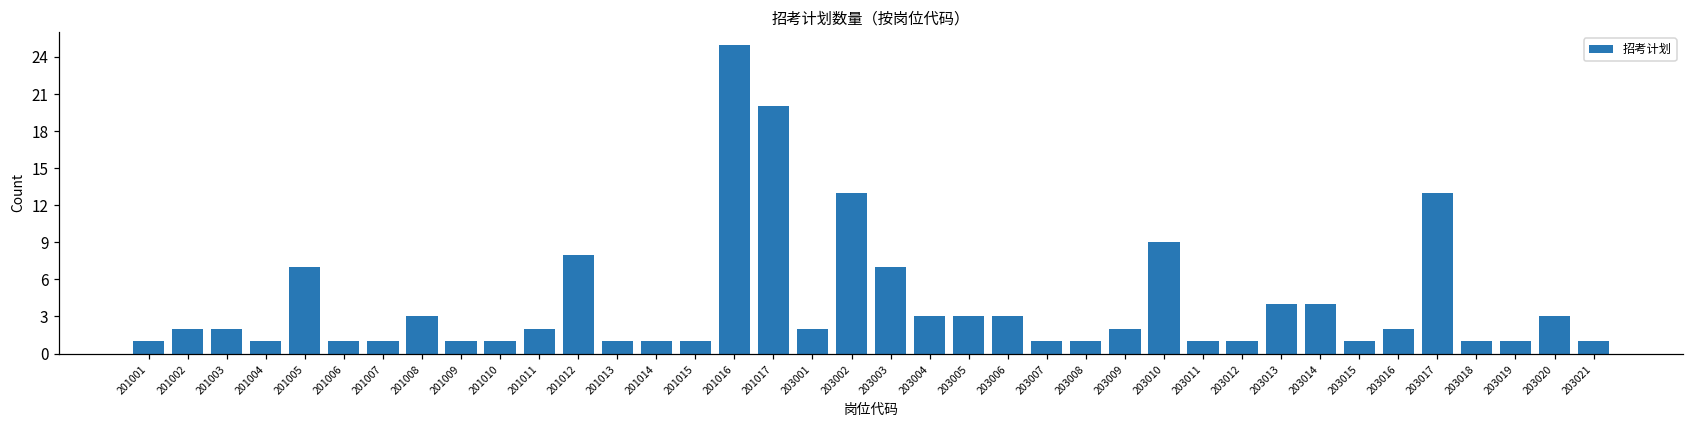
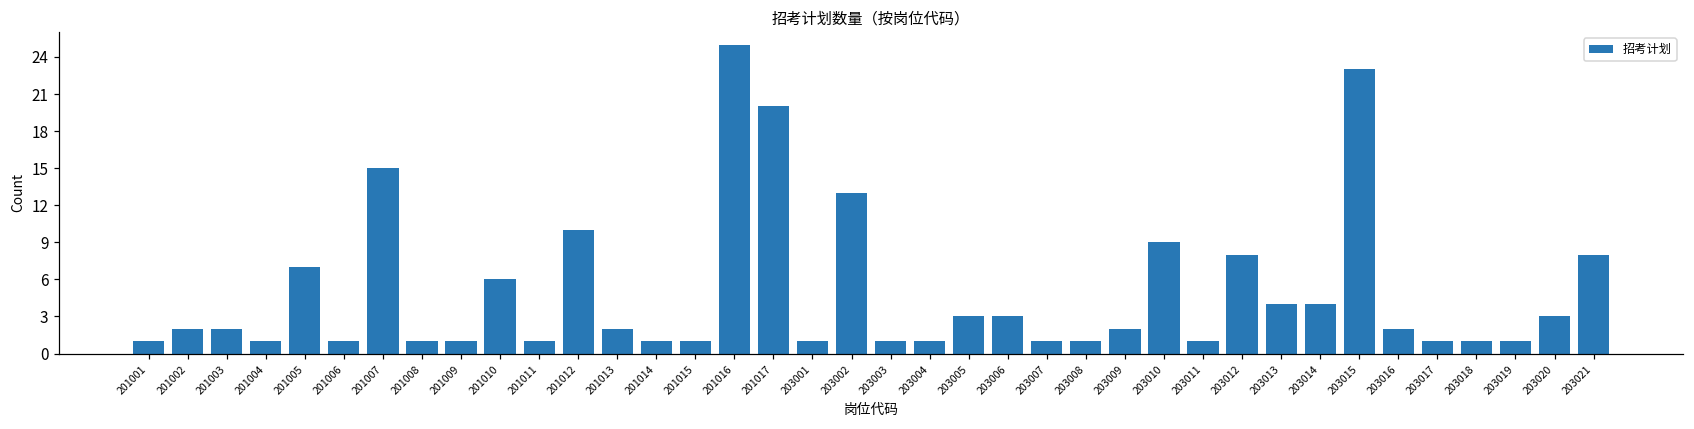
201007: 1 -> 15
201008: 3 -> 1
201010: 1 -> 6
201011: 2 -> 1
201012: 8 -> 10
201013: 1 -> 2
203001: 2 -> 1
203003: 7 -> 1
203004: 3 -> 1
203012: 1 -> 8
203015: 1 -> 23
203017: 13 -> 1
203021: 1 -> 8
